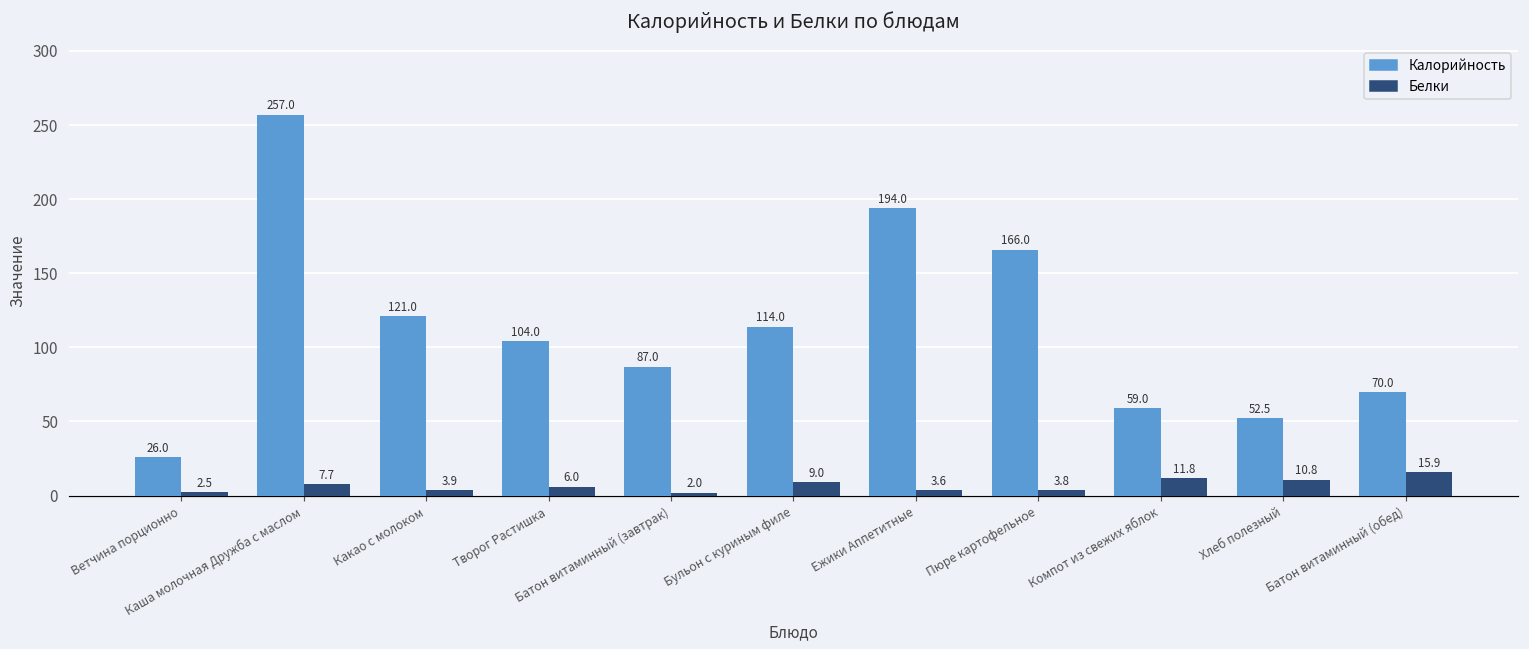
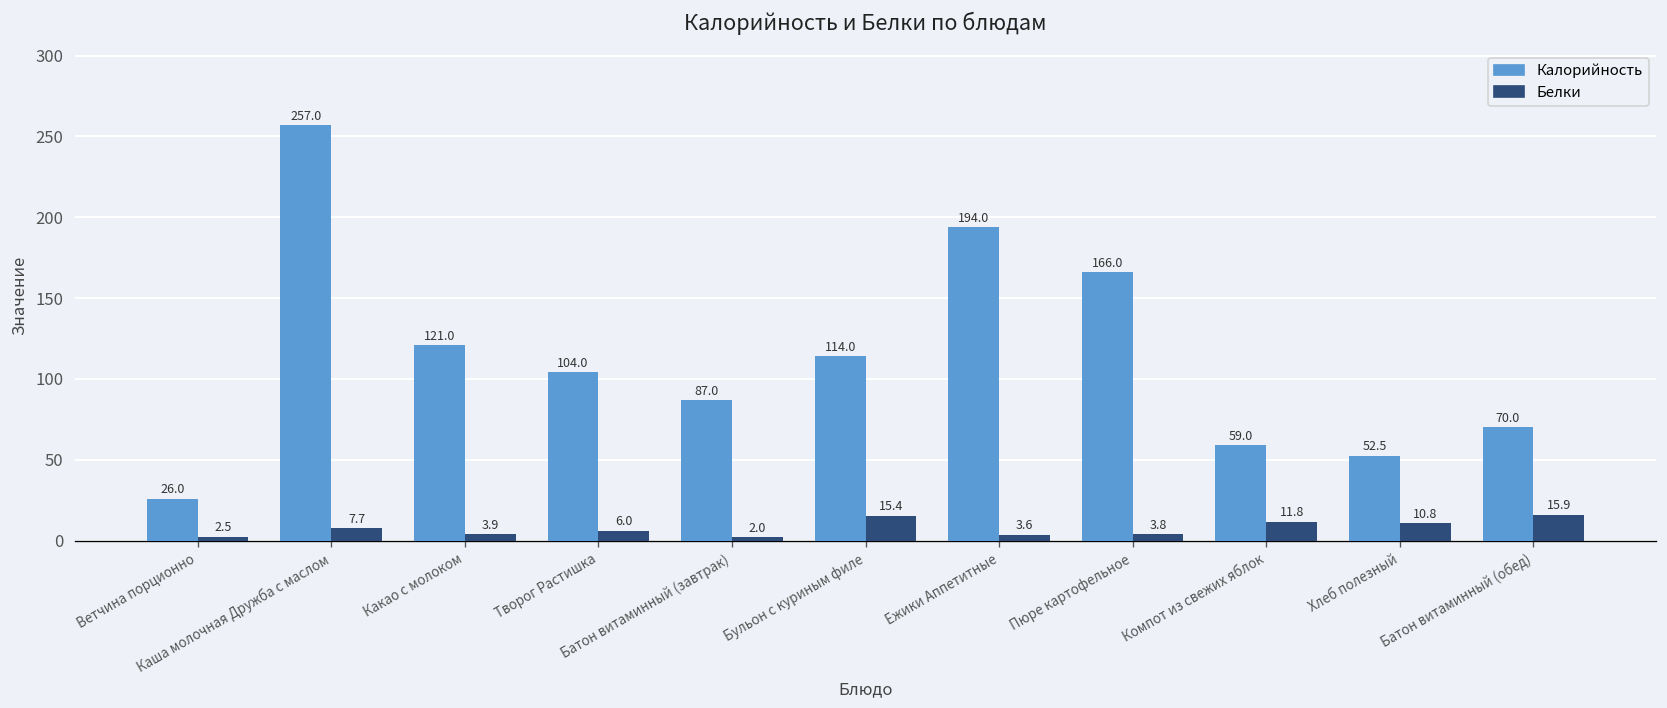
Белки, Бульон с куриным филе: 9.0 -> 15.4
